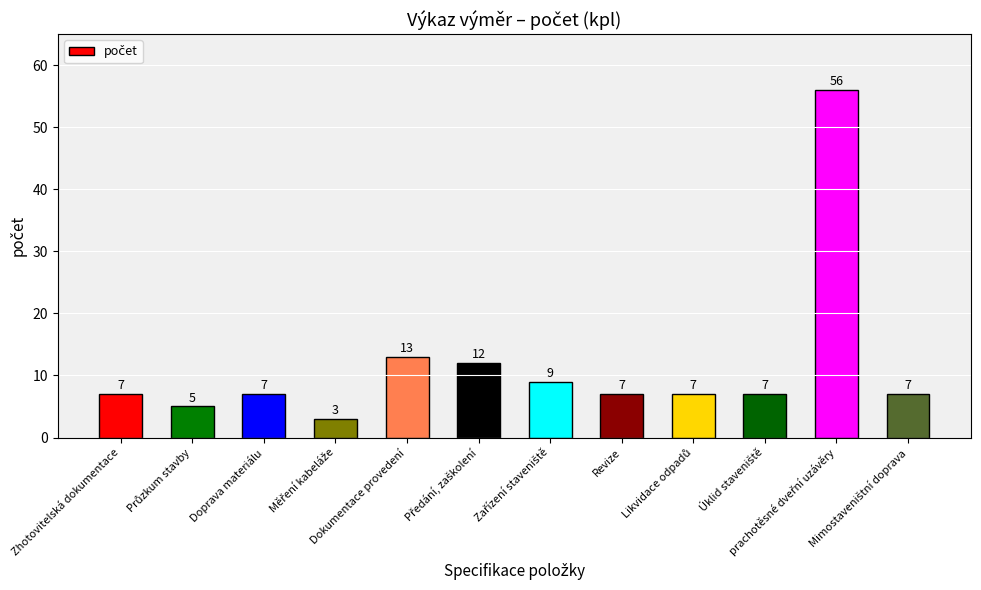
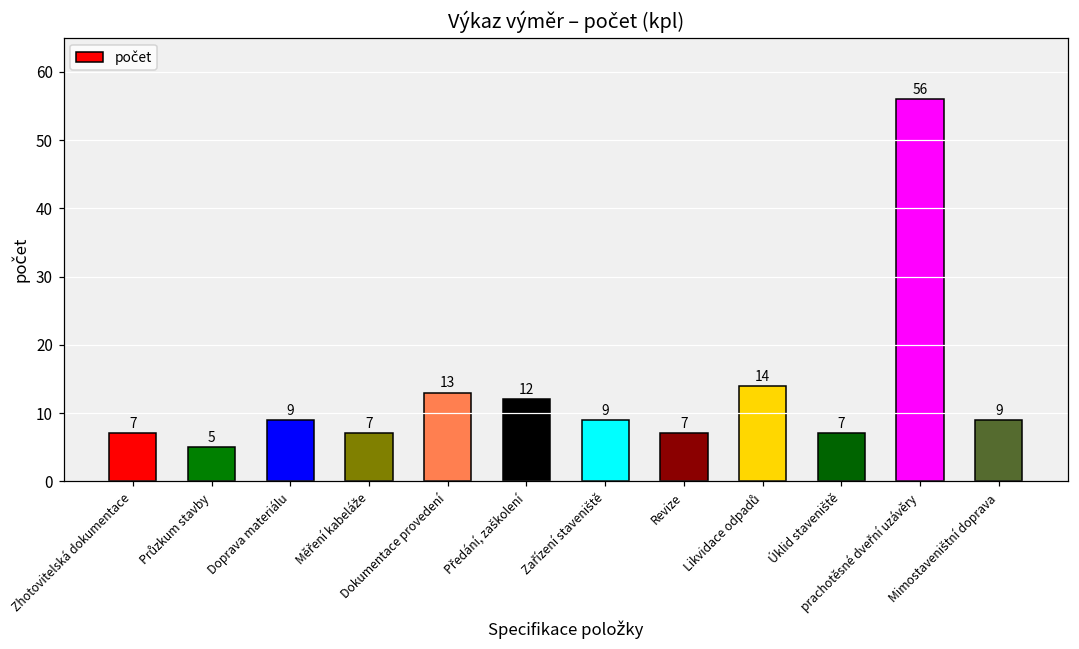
Doprava materiálu: 7 -> 9
Měření kabeláže: 3 -> 7
Likvidace odpadů: 7 -> 14
Mimostaveništní doprava: 7 -> 9
